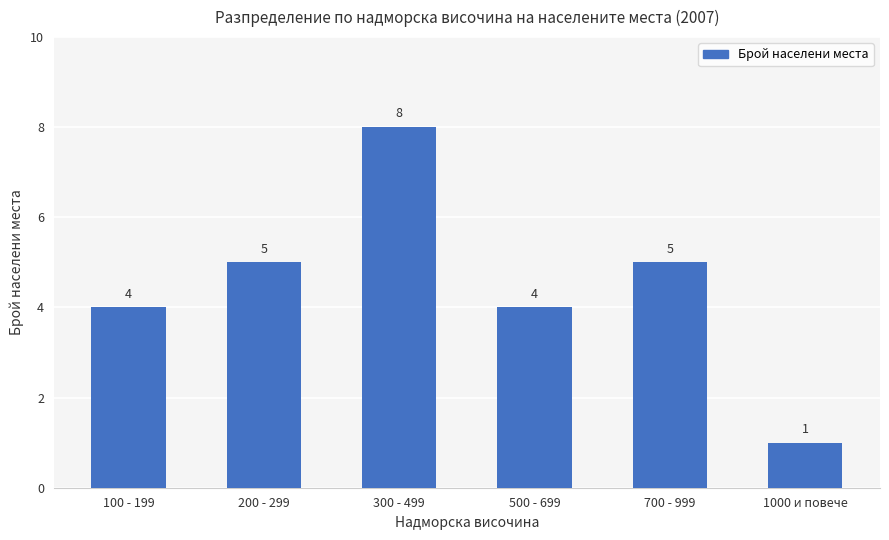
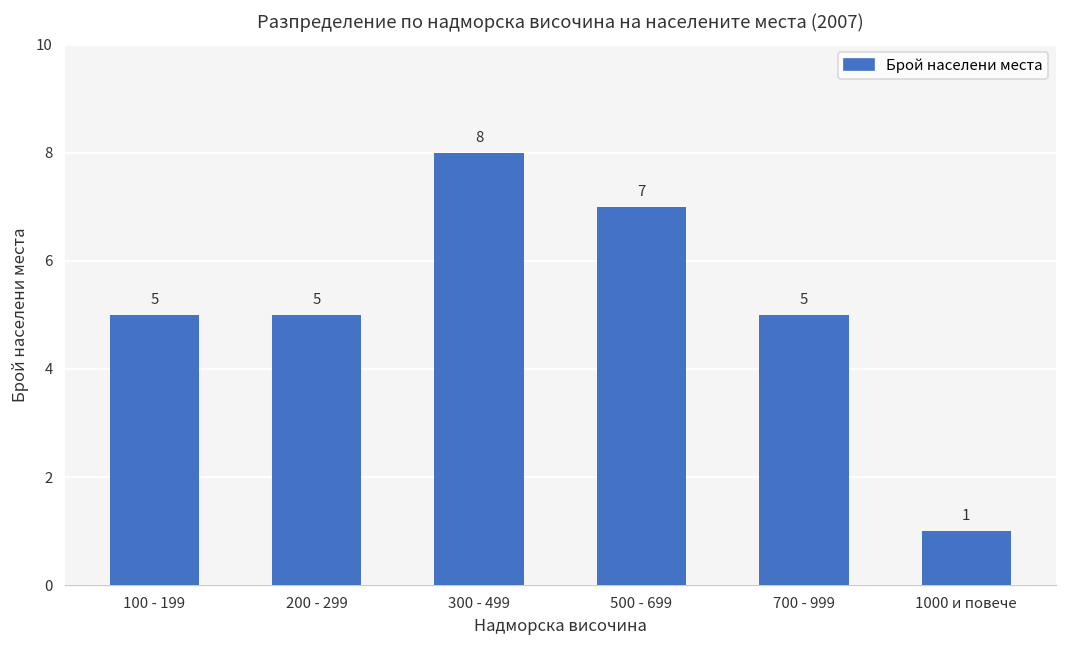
100 - 199: 4 -> 5
500 - 699: 4 -> 7
